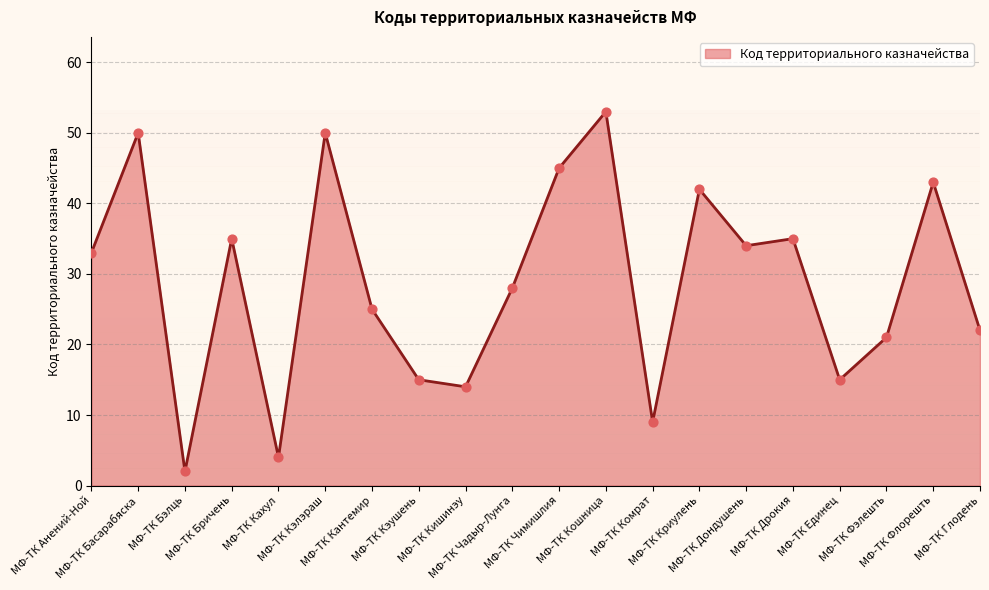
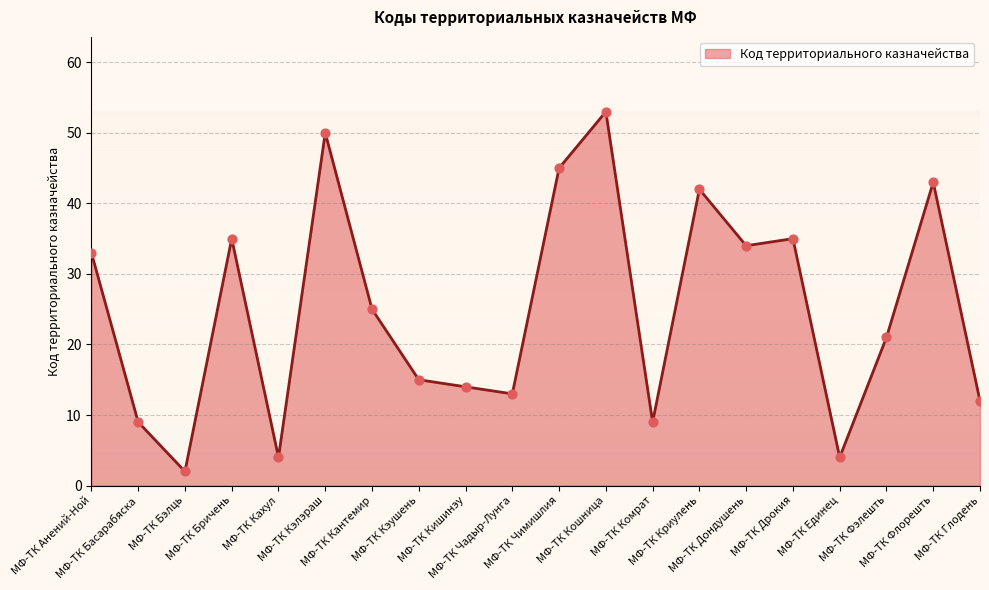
МФ-ТК Басарабяска: 50 -> 9
МФ-ТК Чадыр-Лунга: 28 -> 13
МФ-ТК Единец: 15 -> 4
МФ-ТК Глодень: 22 -> 12
